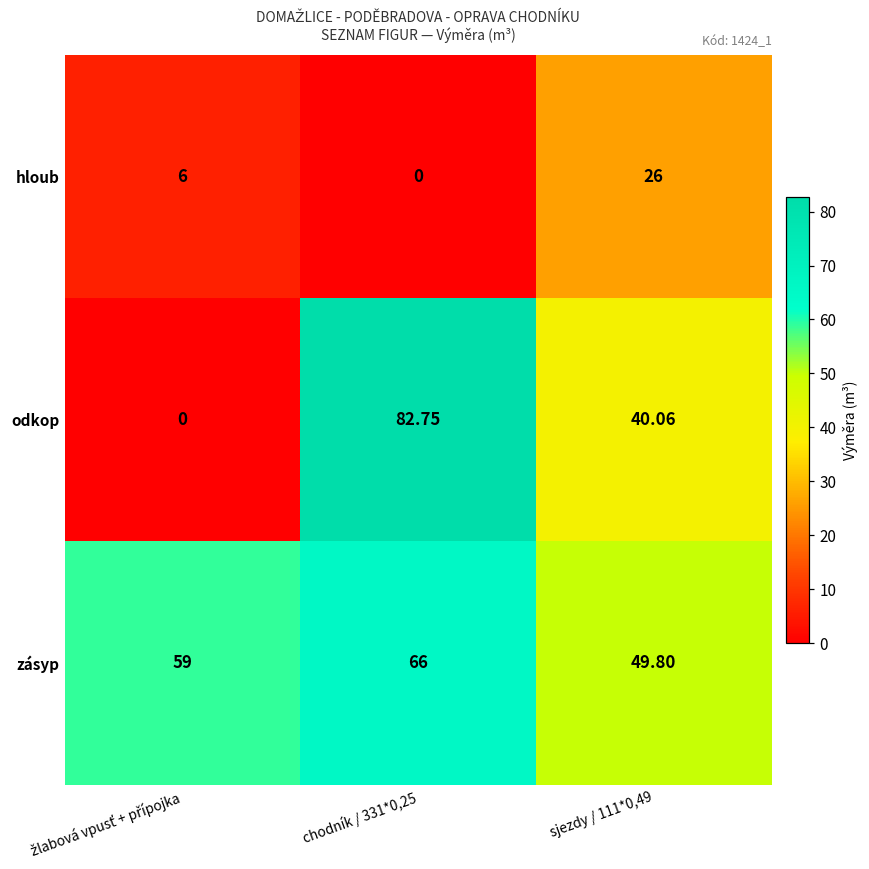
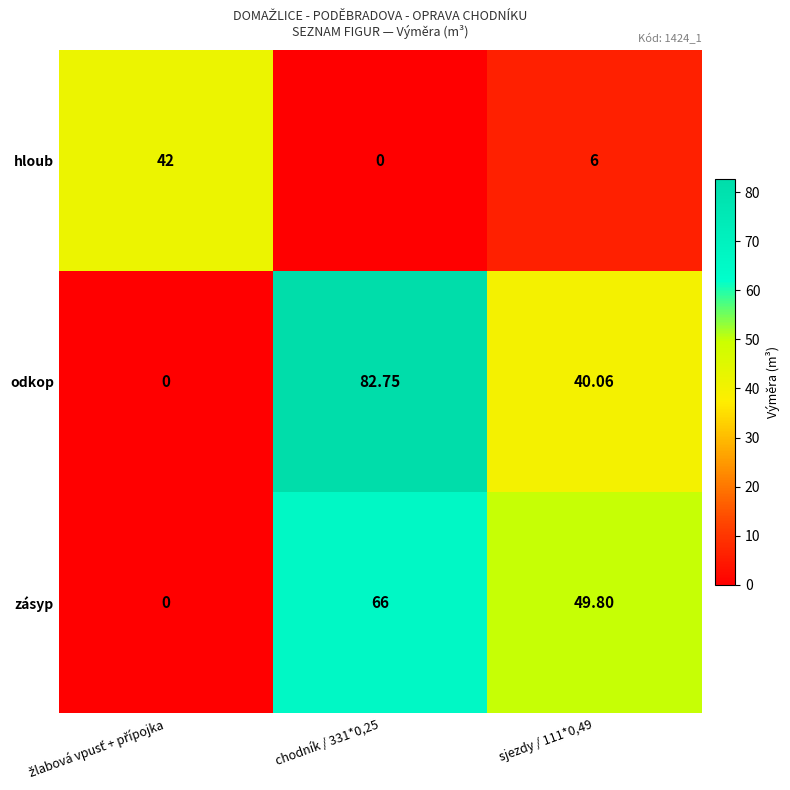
hloub, žlabová vpusť + přípojka: 6 -> 42
hloub, sjezdy / 111*0,49: 26 -> 6
zásyp, žlabová vpusť + přípojka: 59 -> 0
